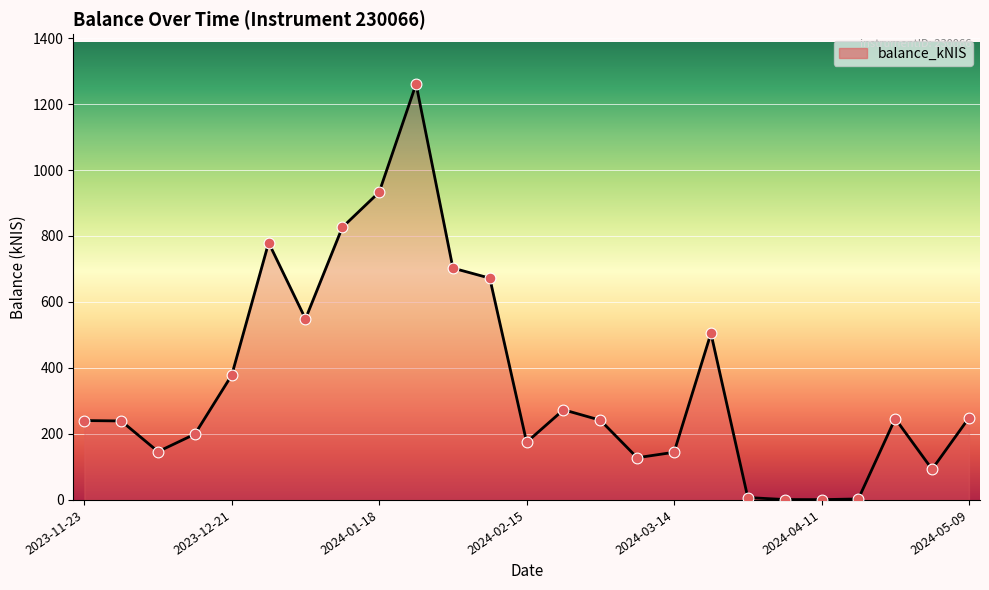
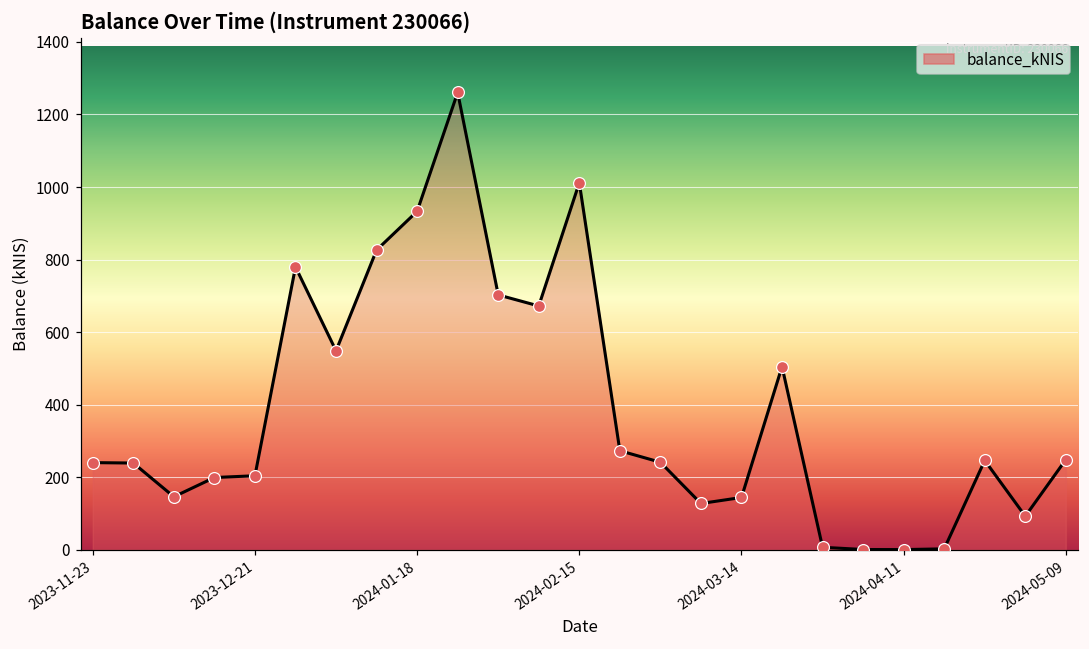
2023-12-21: 380 -> 200
2024-02-15: 170 -> 1010
